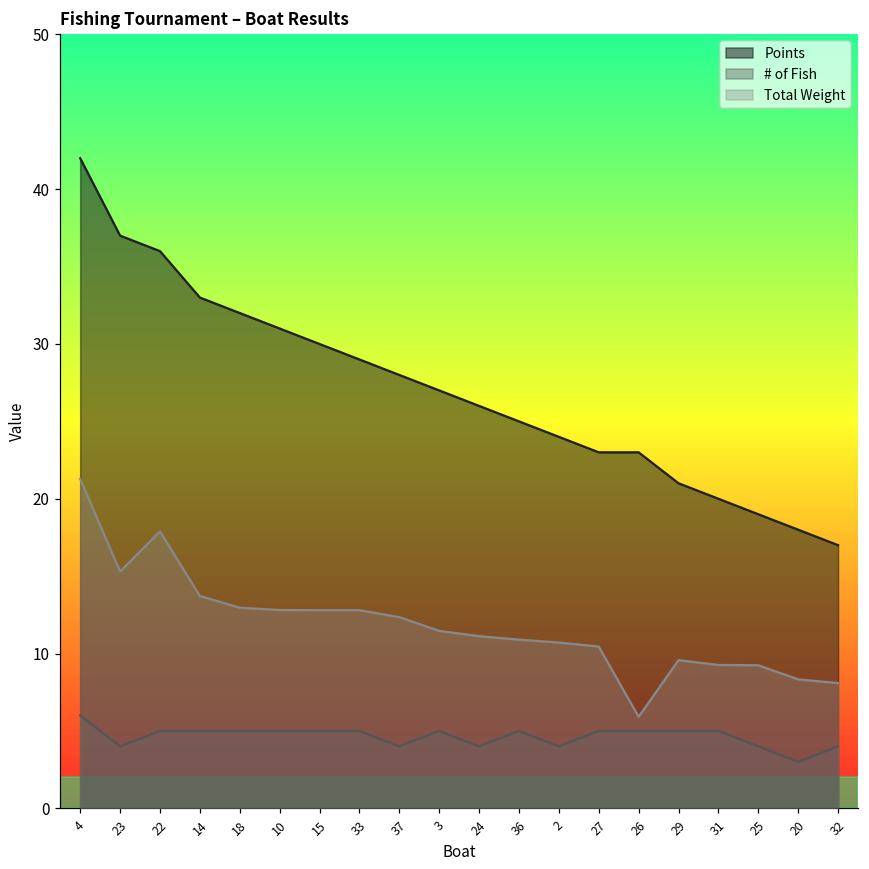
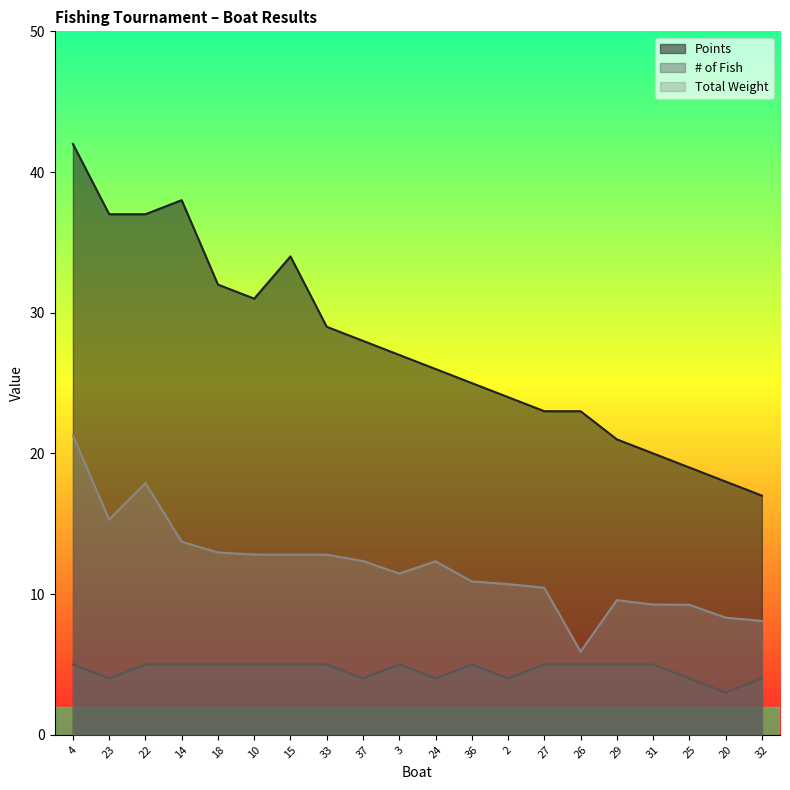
# of Fish, 4: 6 -> 5
Points, 22: 36 -> 37
Points, 14: 33 -> 38
Points, 15: 30 -> 34
Total Weight, 24: 11.1 -> 12.3
